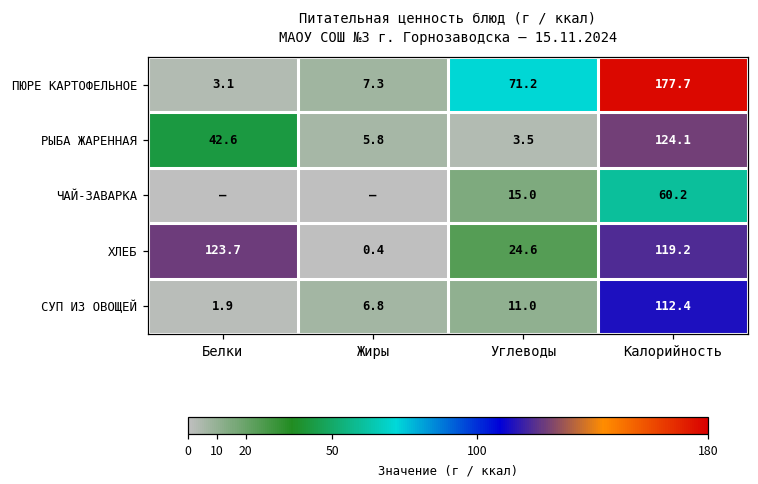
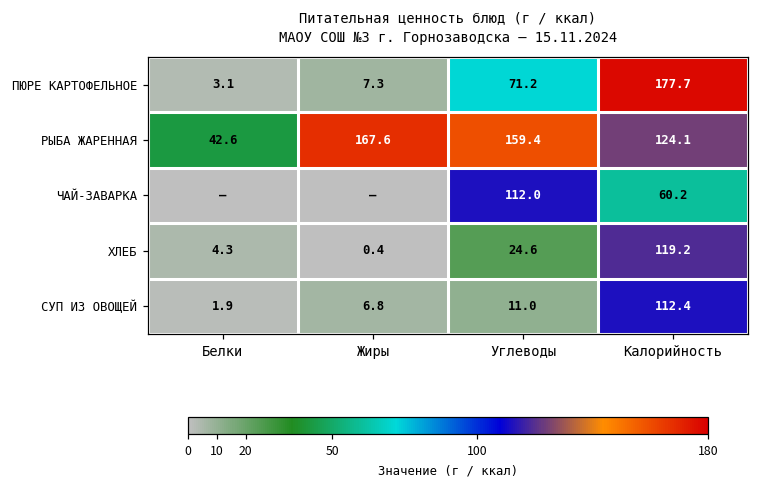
РЫБА ЖАРЕННАЯ, Жиры: 5.8 -> 167.6
РЫБА ЖАРЕННАЯ, Углеводы: 3.5 -> 159.4
ЧАЙ-ЗАВАРКА, Углеводы: 15.0 -> 112.0
ХЛЕБ, Белки: 123.7 -> 4.3
